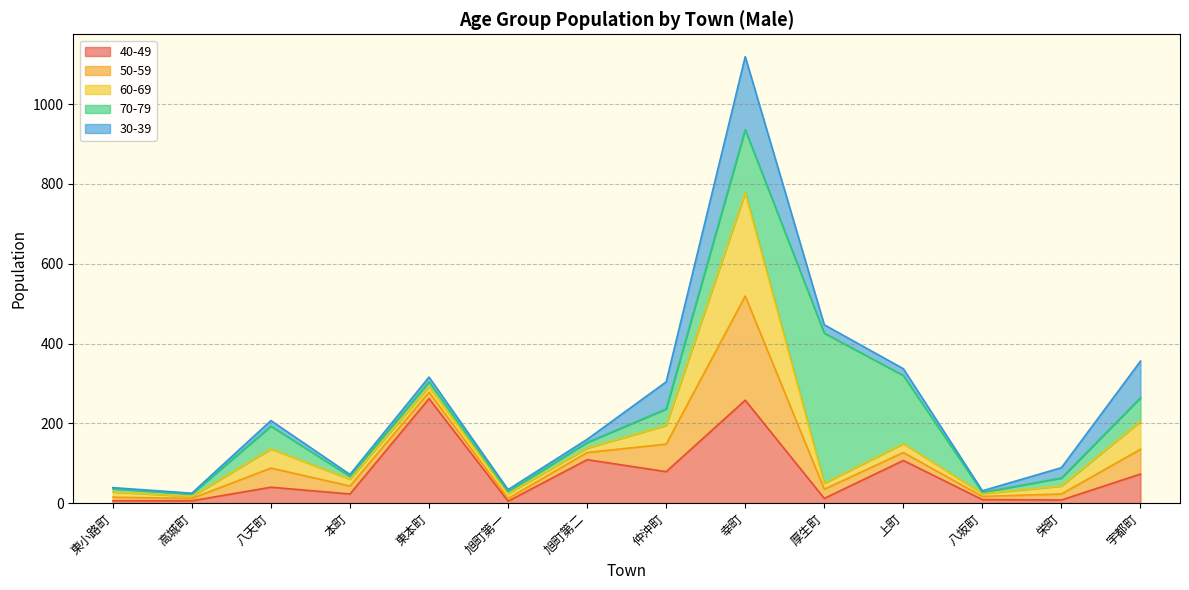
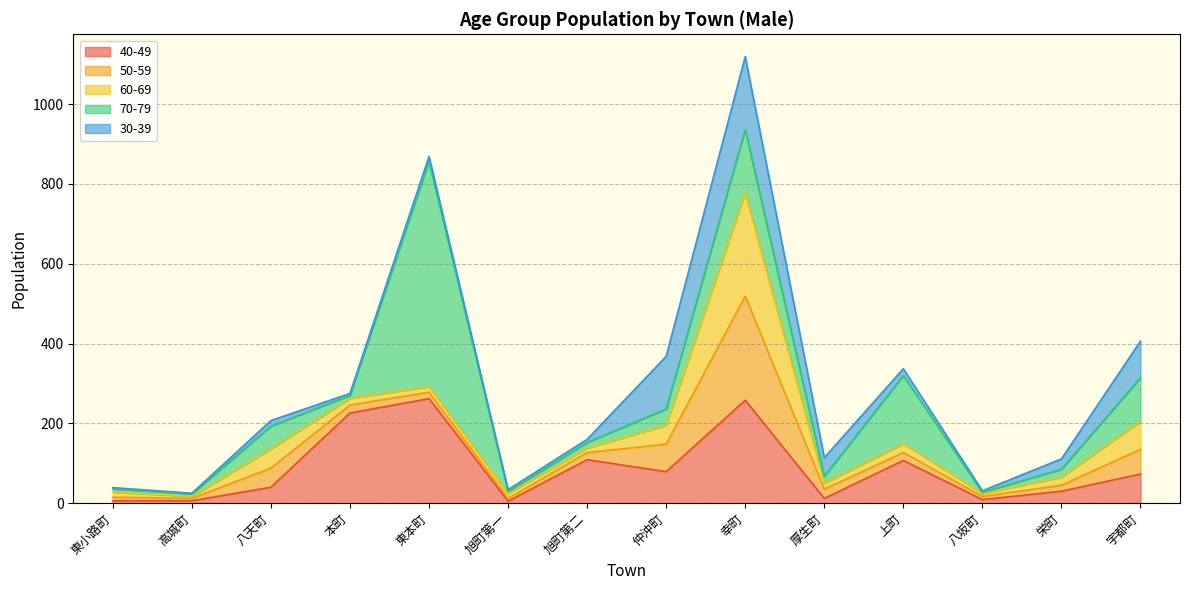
40-49, 本町: 20 -> 230
70-79, 東本町: 10 -> 570
30-39, 仲沖町: 70 -> 130
70-79, 厚生町: 380 -> 20
30-39, 厚生町: 20 -> 50
40-49, 栄町: 10 -> 30
70-79, 宇都町: 60 -> 110
